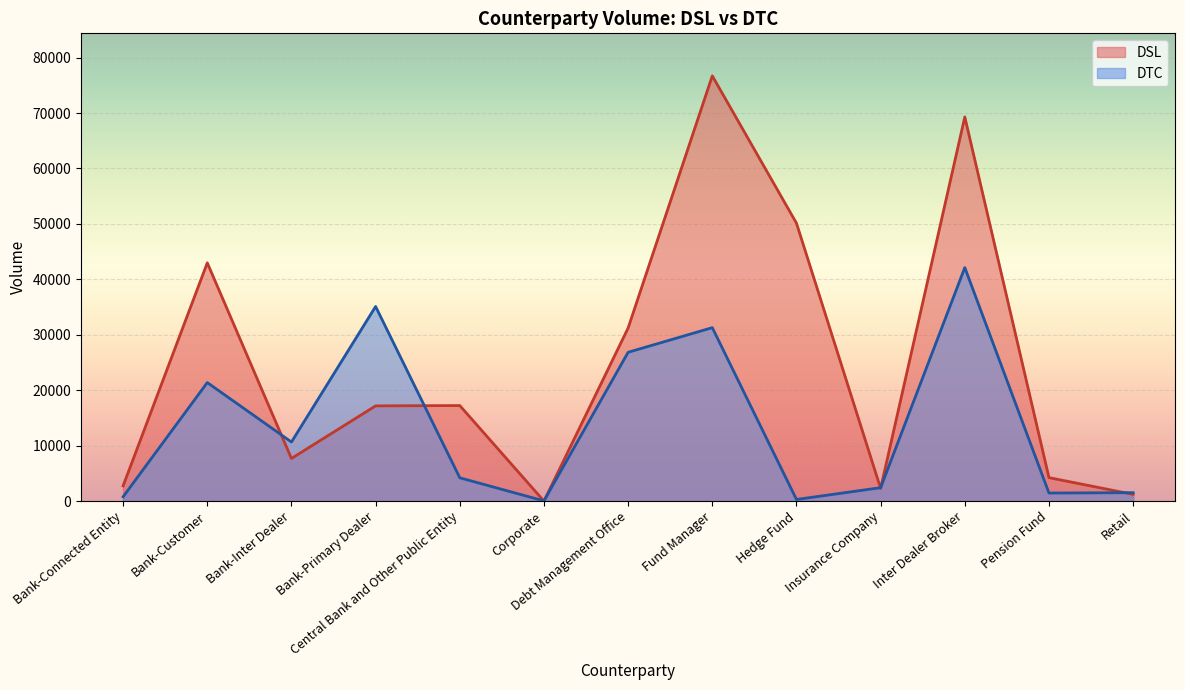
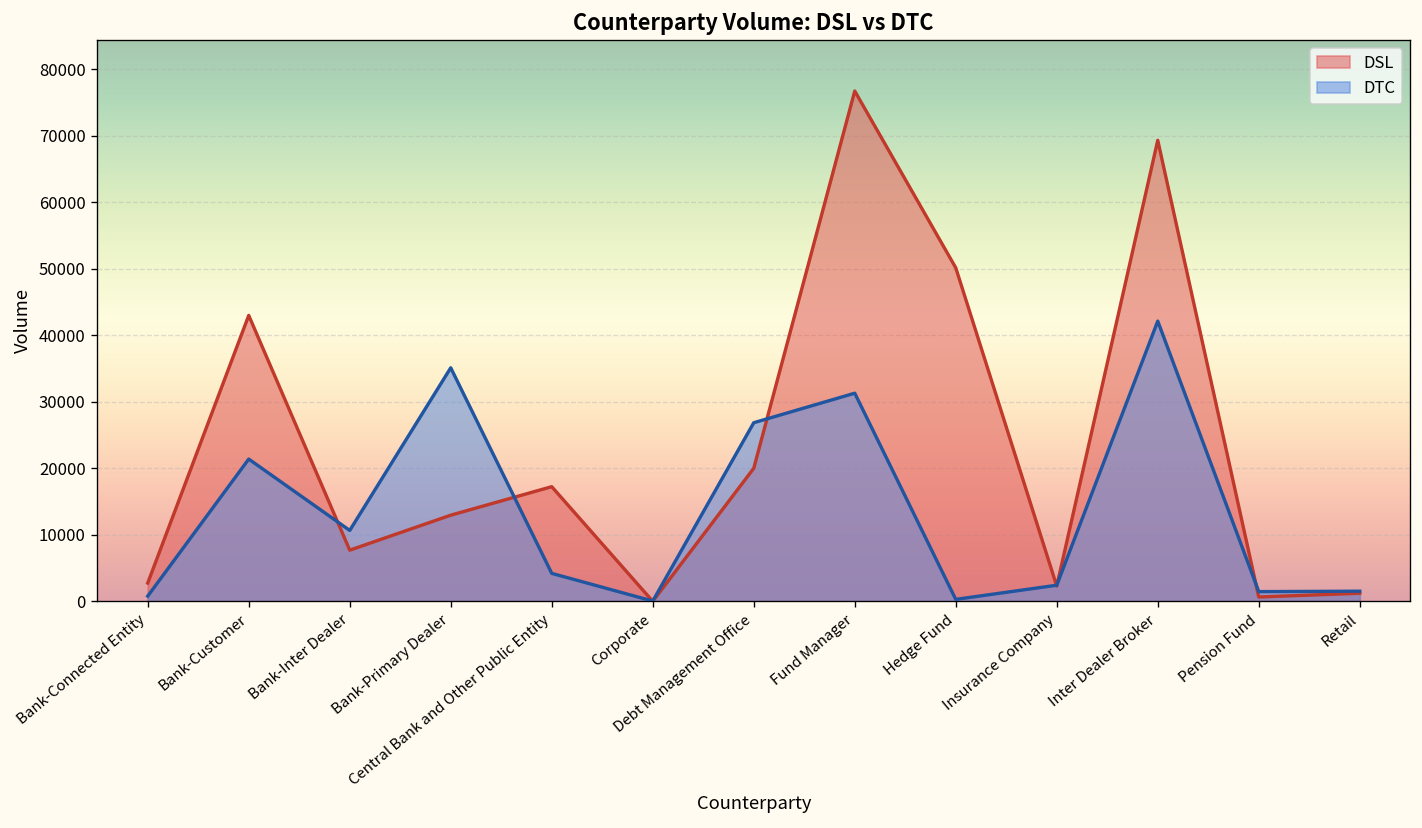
DSL, Bank-Primary Dealer: 17000 -> 13000
DSL, Debt Management Office: 31000 -> 20000
DSL, Pension Fund: 4000 -> 1000
